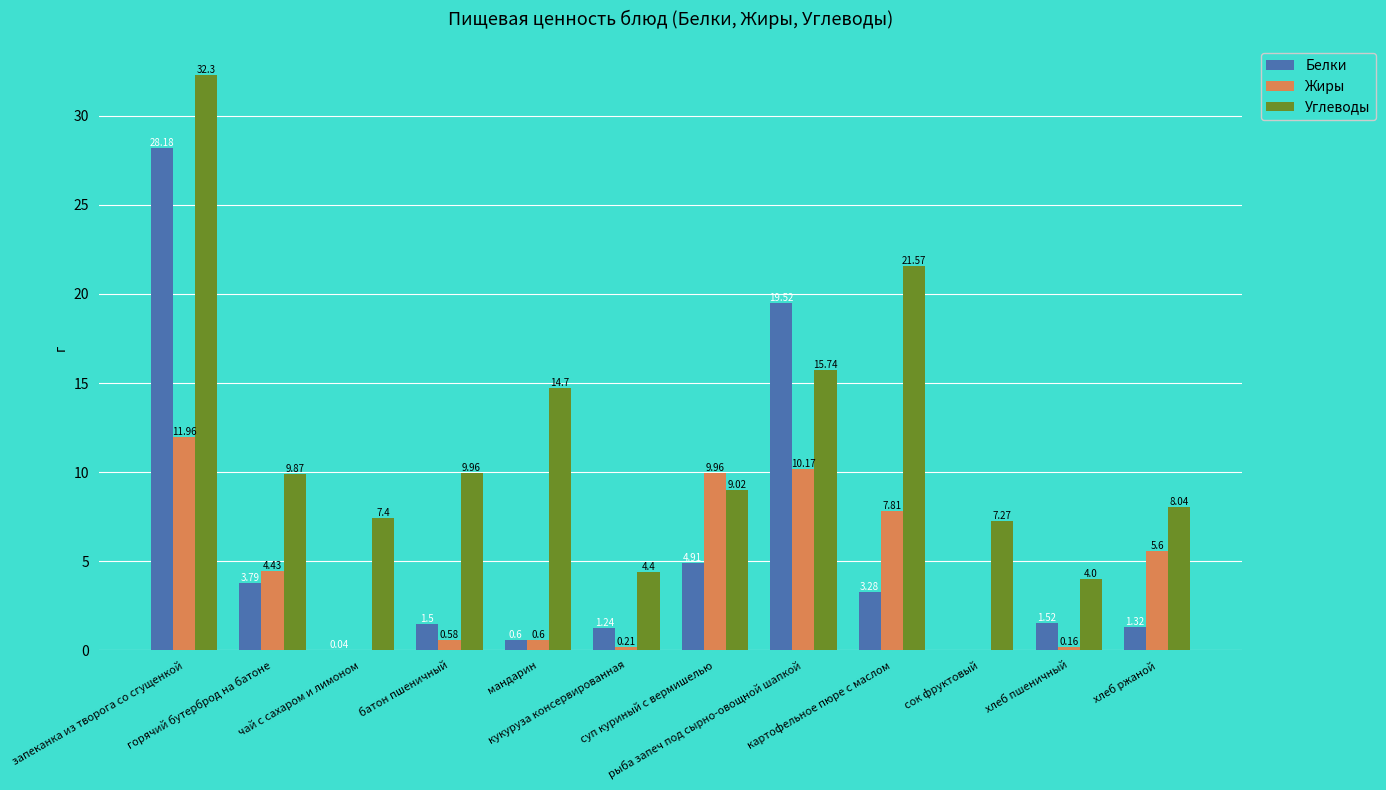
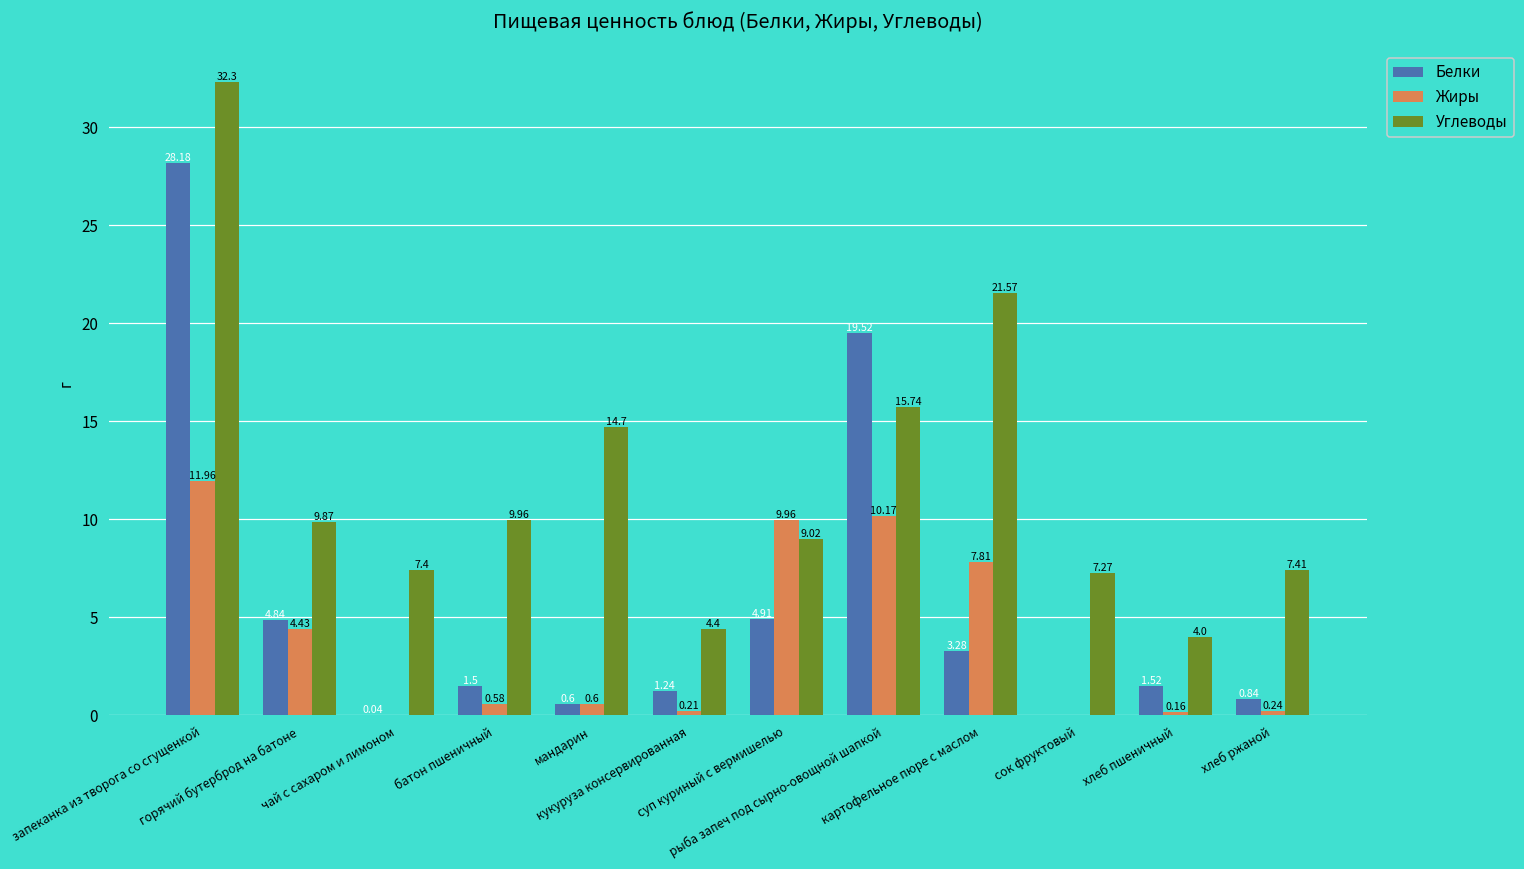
Белки, горячий бутерброд на батоне: 3.79 -> 4.84
Белки, хлеб ржаной: 1.32 -> 0.84
Жиры, хлеб ржаной: 5.6 -> 0.24
Углеводы, хлеб ржаной: 8.04 -> 7.41
